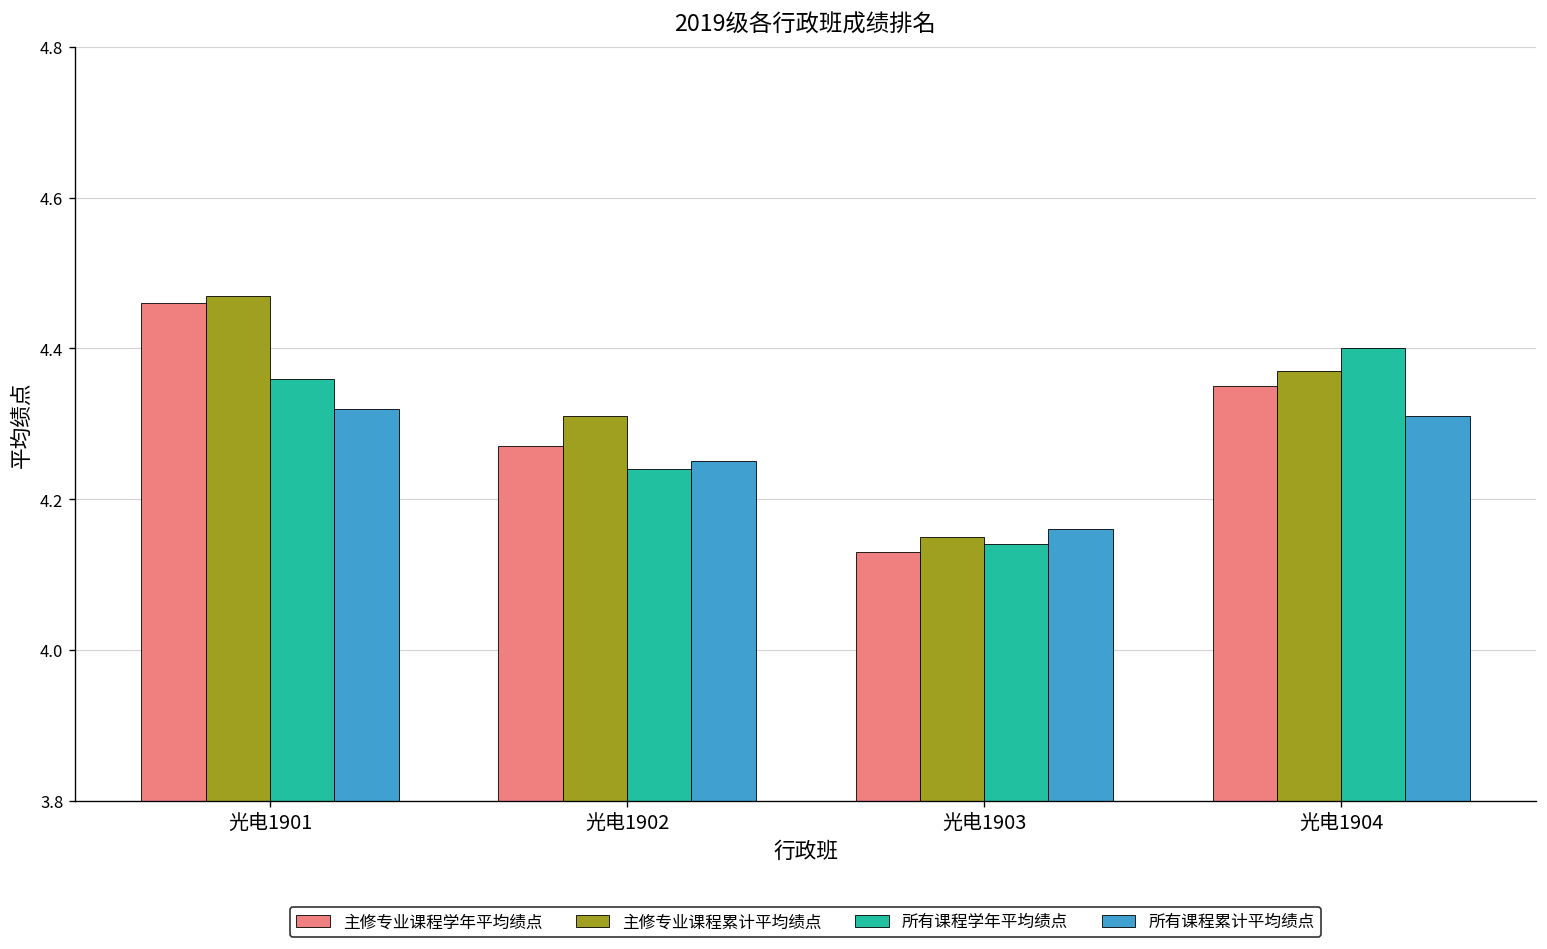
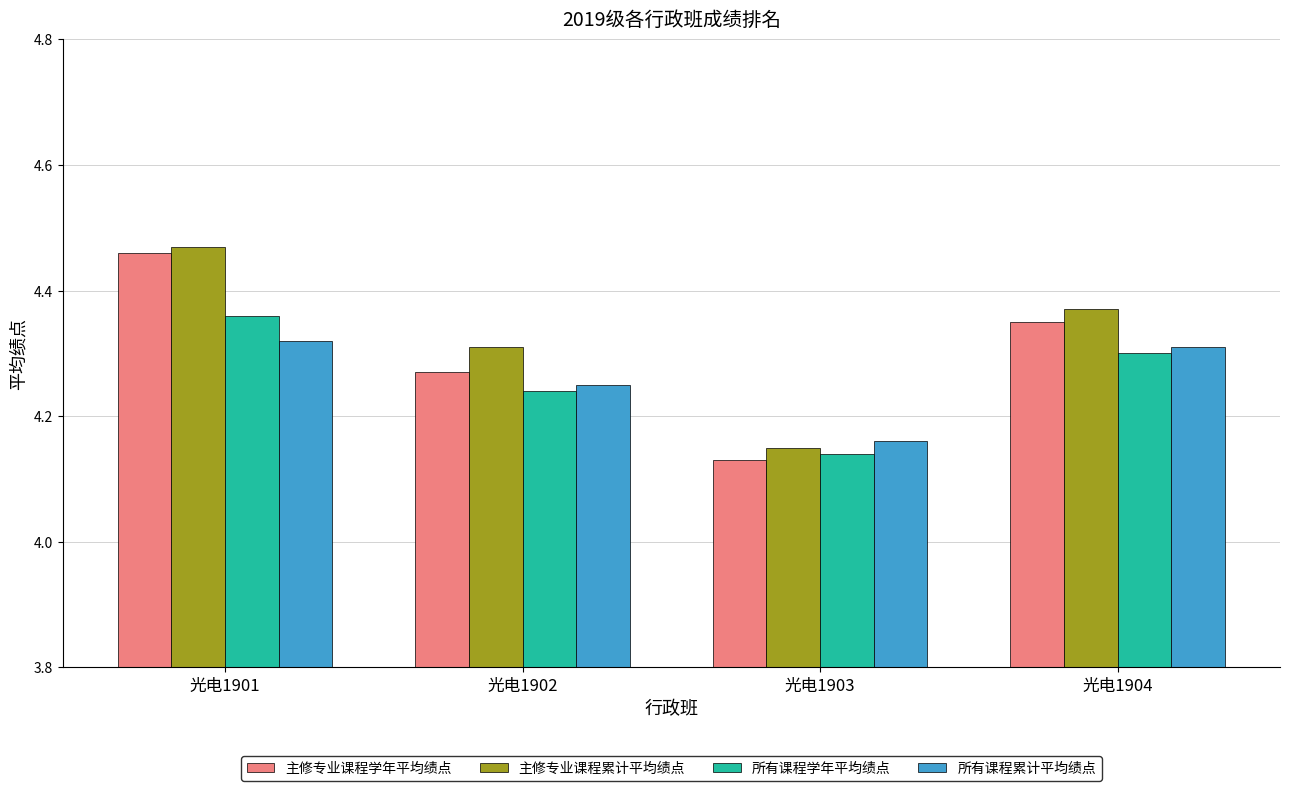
所有课程学年平均绩点, 光电1904: 4.4 -> 4.3
